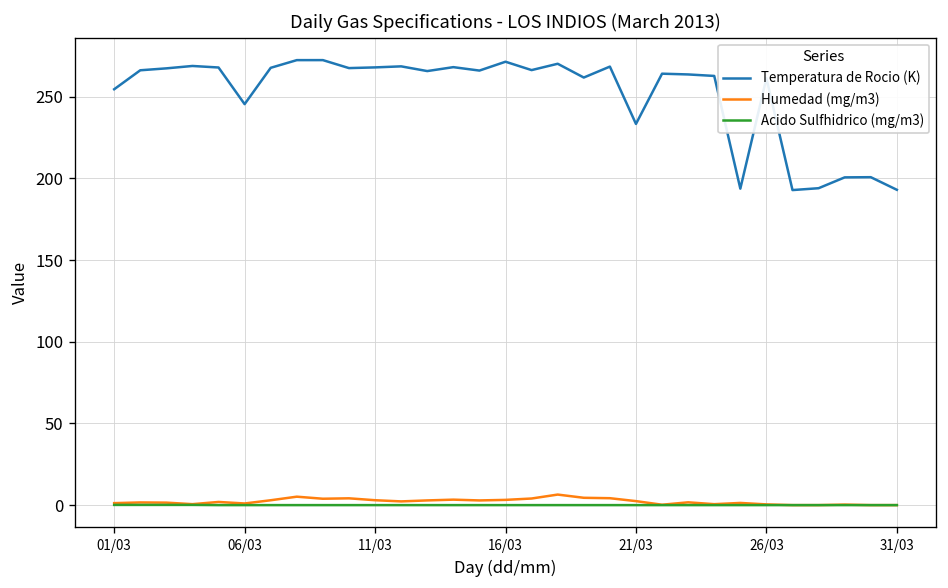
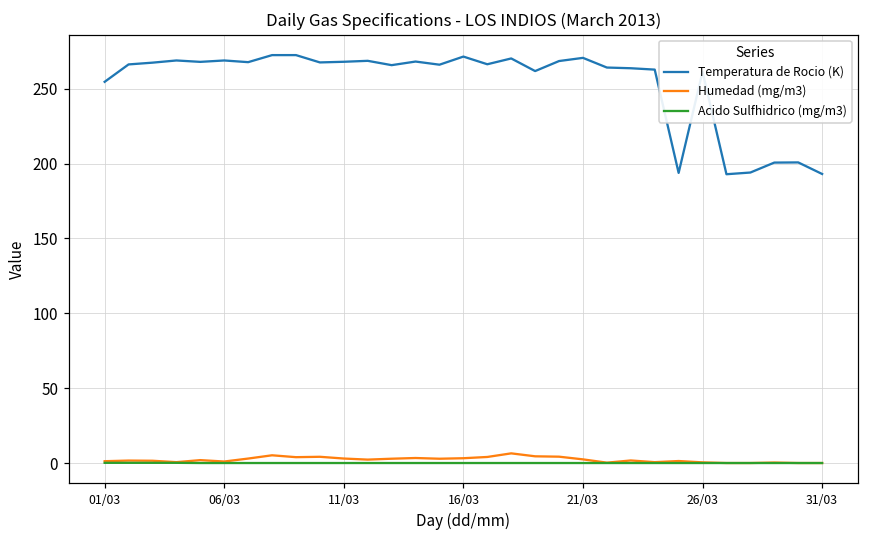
Temperatura de Rocio (K), 06/03: 245 -> 269
Temperatura de Rocio (K), 21/03: 233 -> 271
